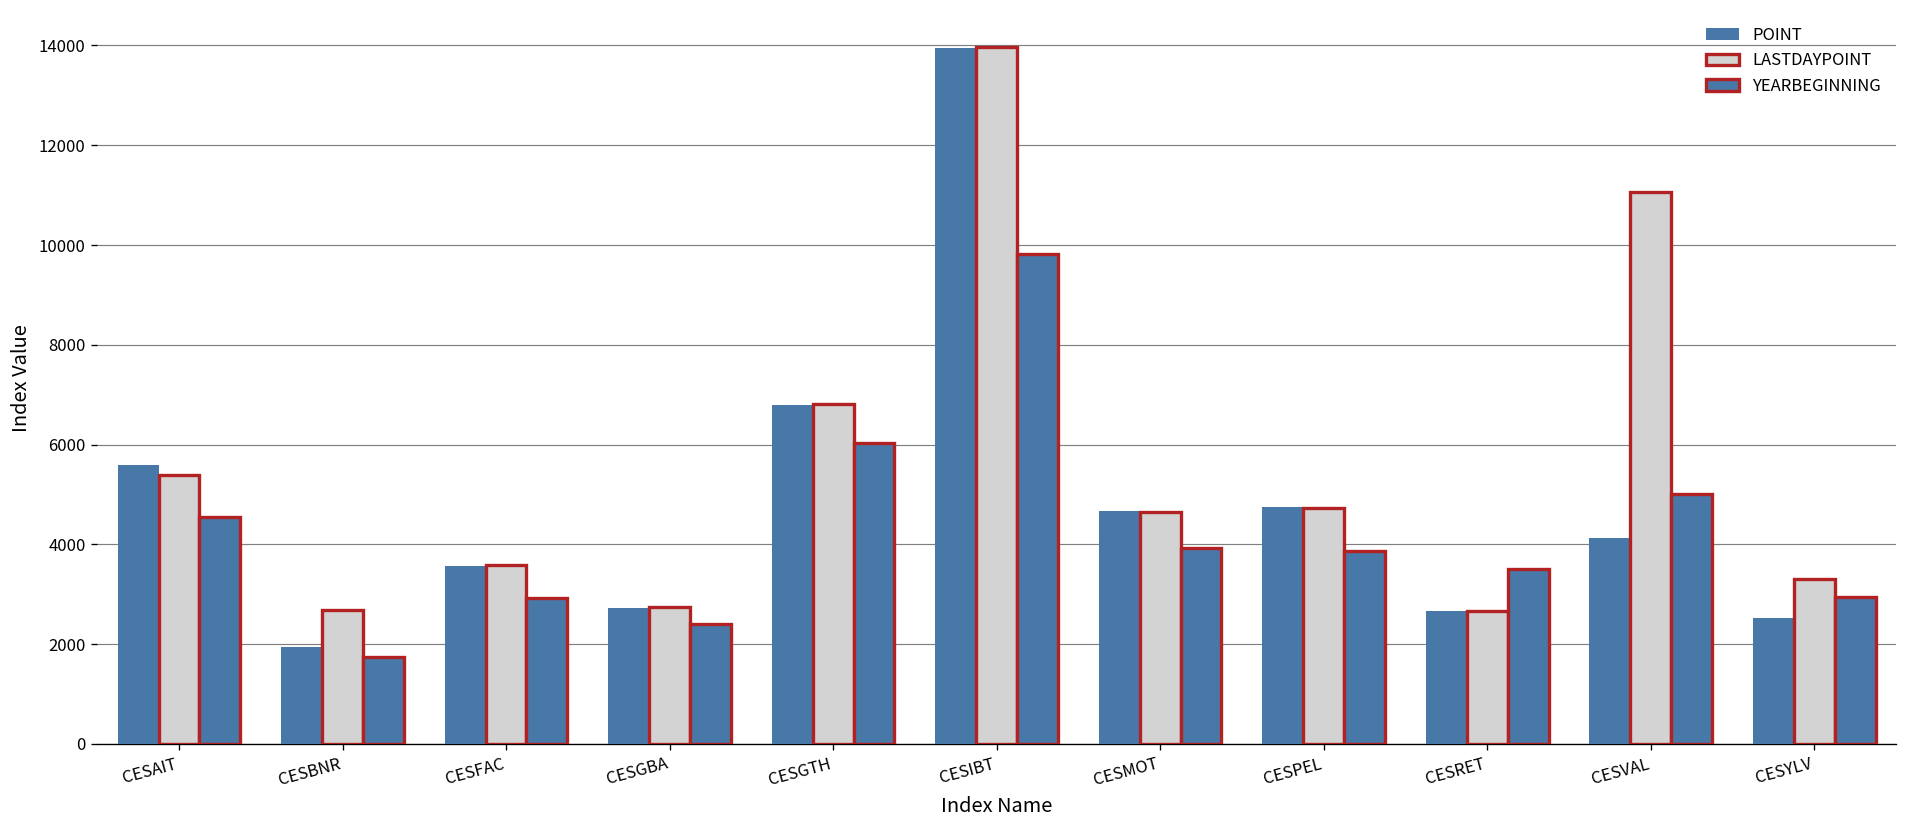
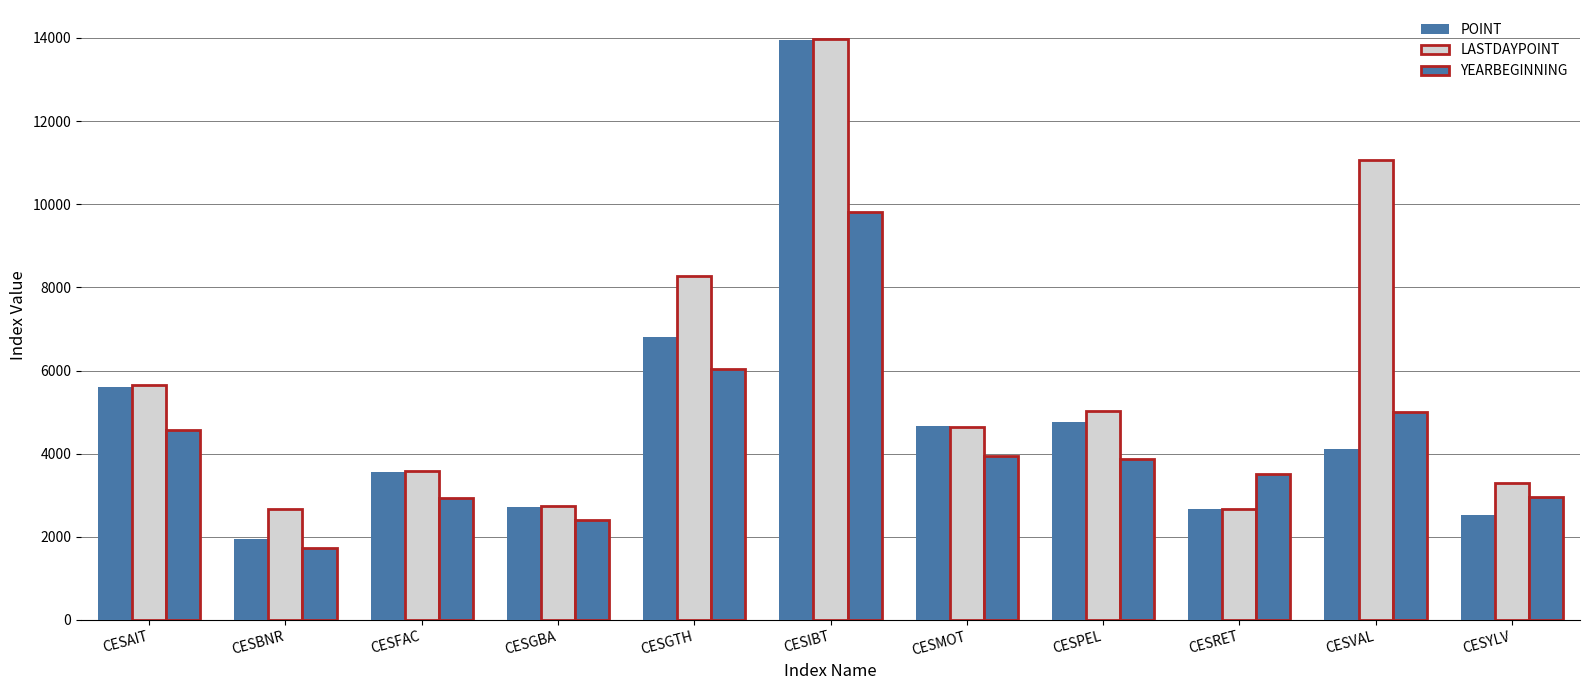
LASTDAYPOINT, CESAIT: 5400 -> 5600
LASTDAYPOINT, CESGTH: 6800 -> 8300
LASTDAYPOINT, CESPEL: 4700 -> 5000
